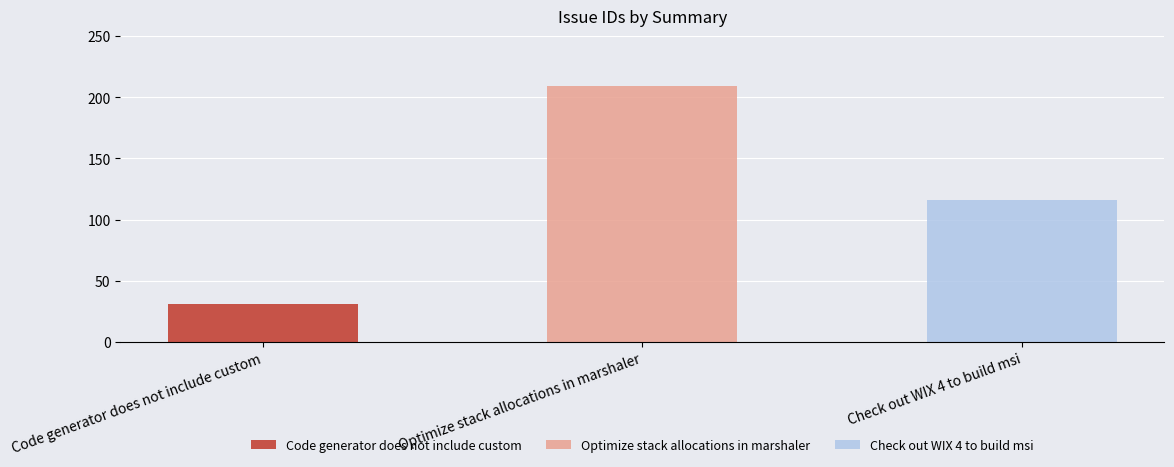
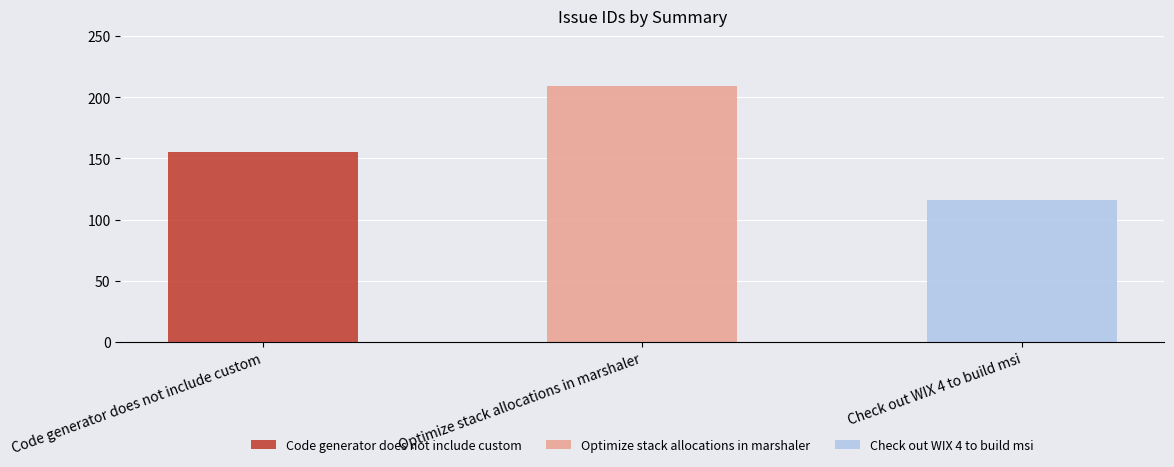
Code generator does not include custom: 31 -> 155
